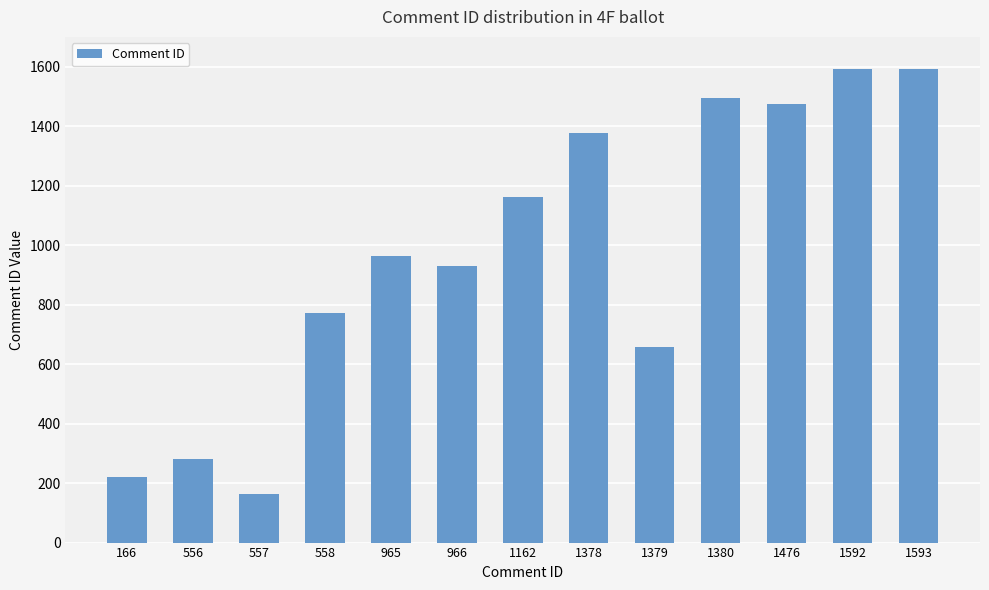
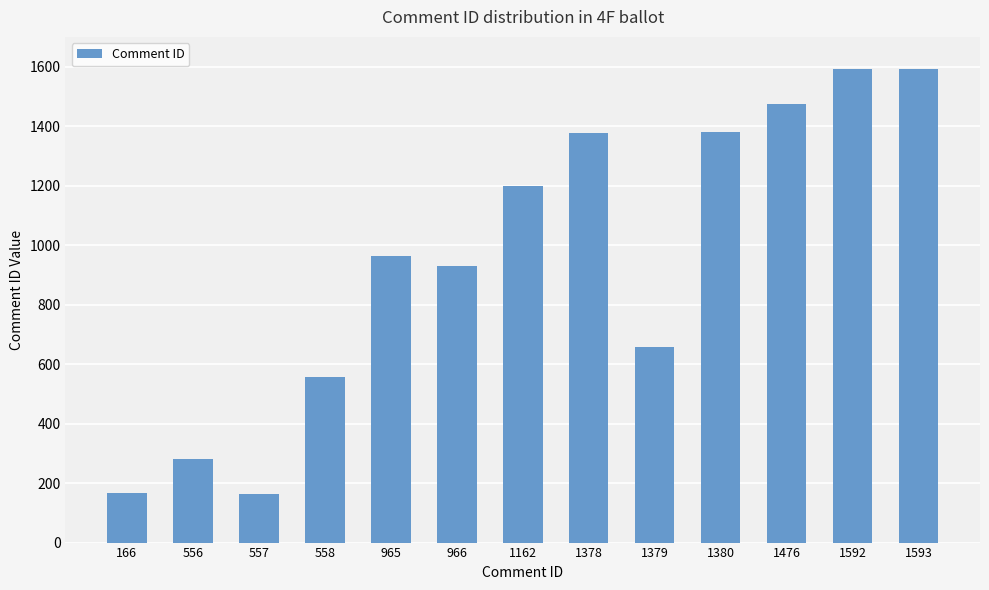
166: 220 -> 170
558: 770 -> 560
1162: 1160 -> 1200
1380: 1490 -> 1380
